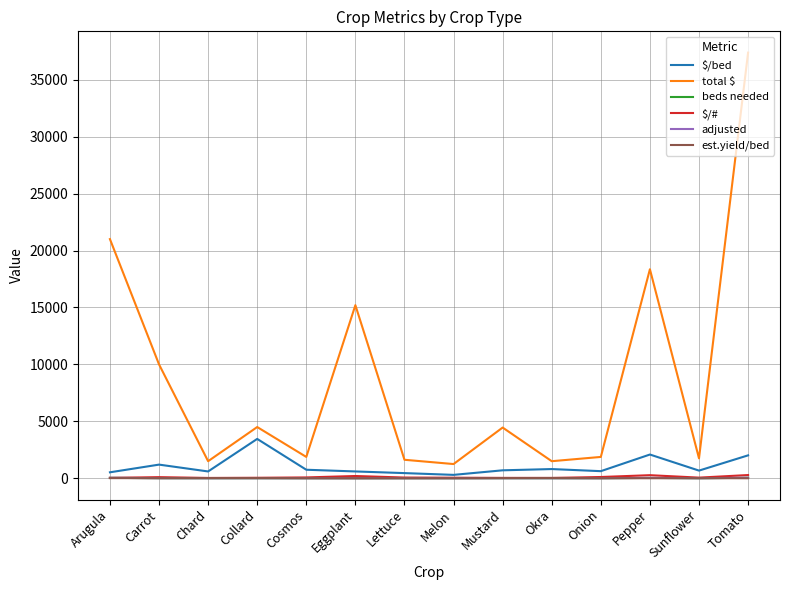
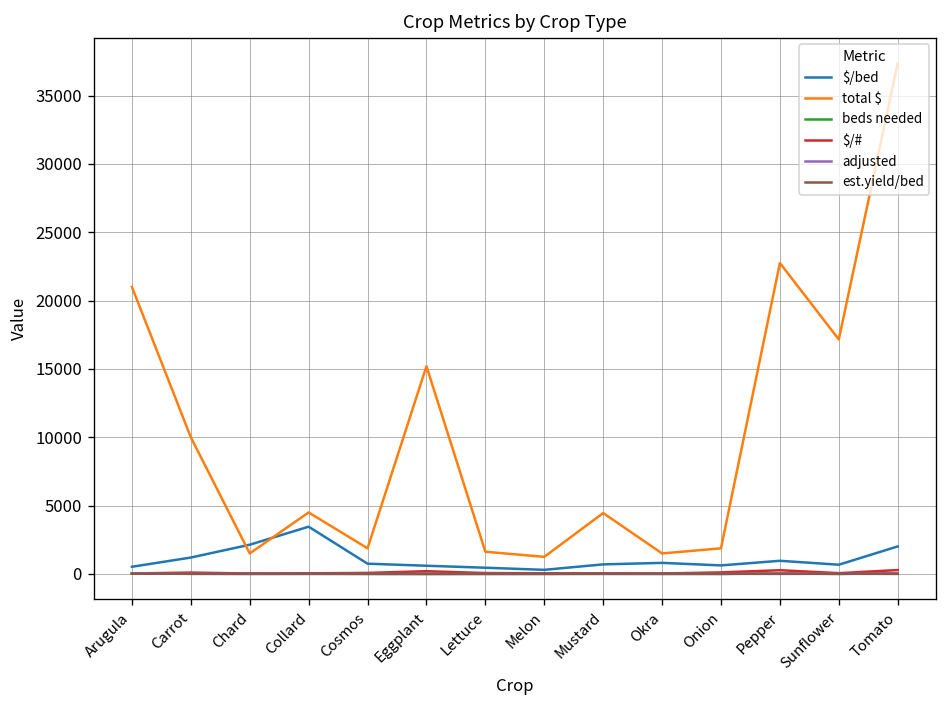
$/bed, Chard: 600 -> 2100
$/bed, Pepper: 2100 -> 1000
total $, Pepper: 18400 -> 22800
total $, Sunflower: 1800 -> 17200
